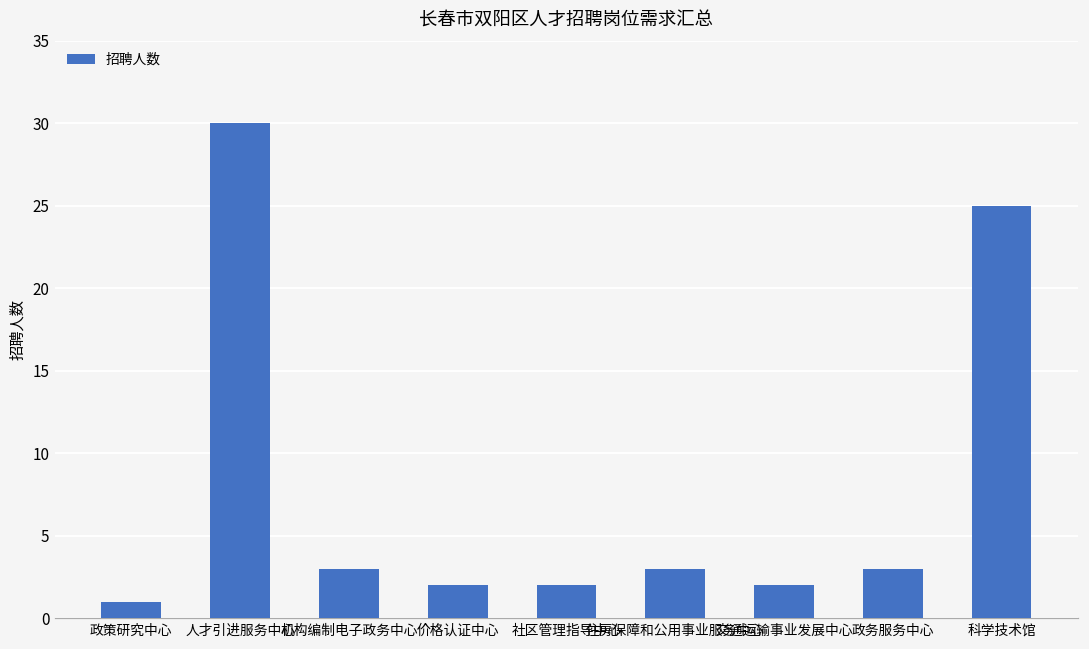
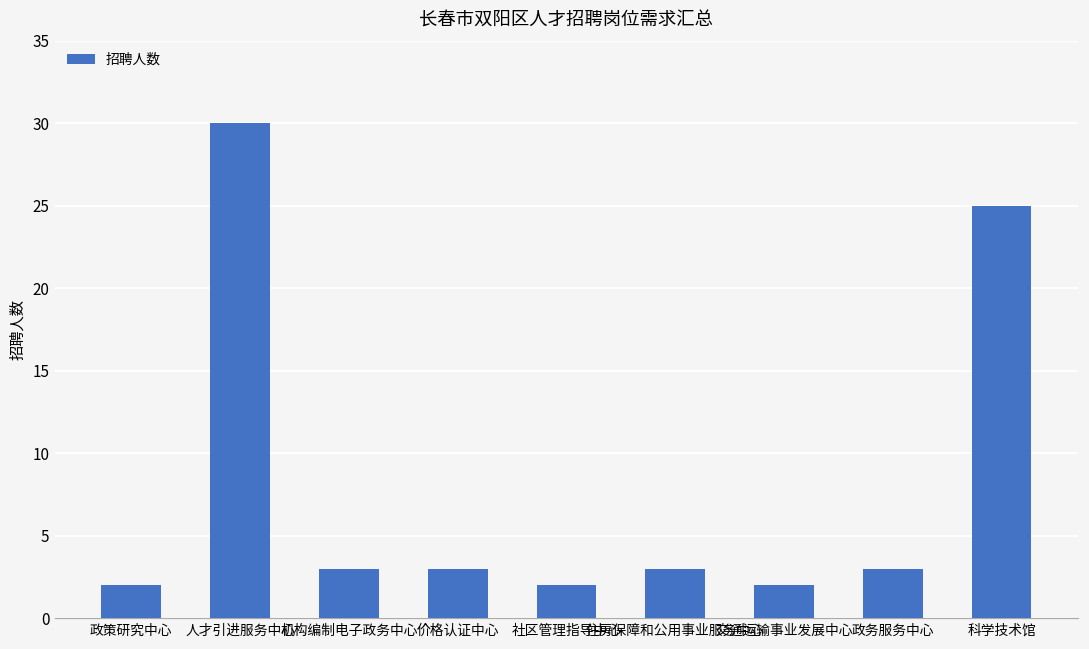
政策研究中心: 1 -> 2
价格认证中心: 2 -> 3
